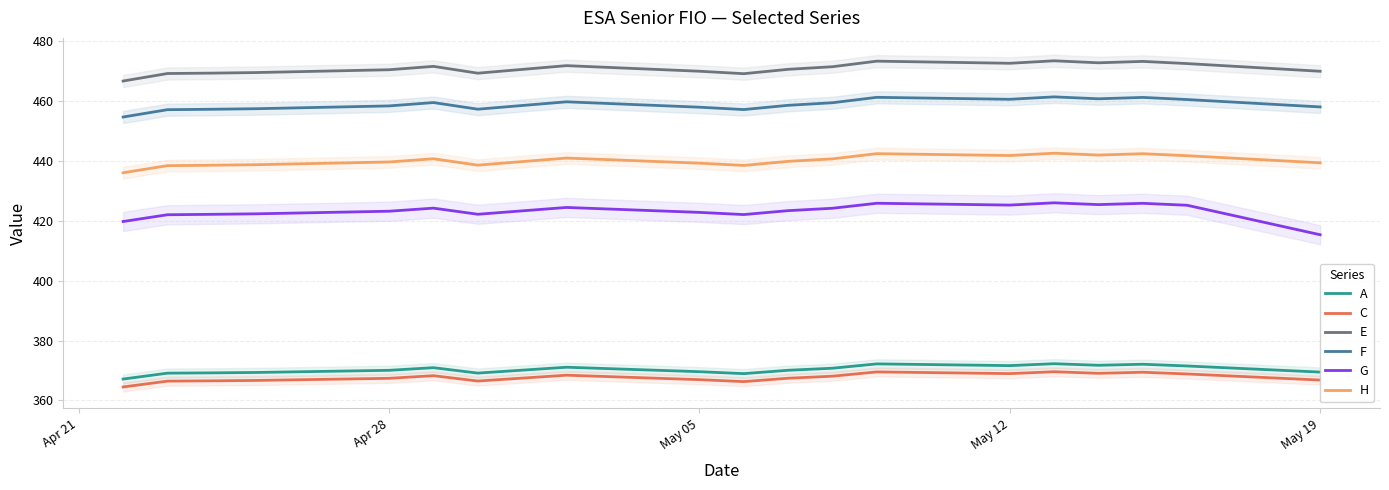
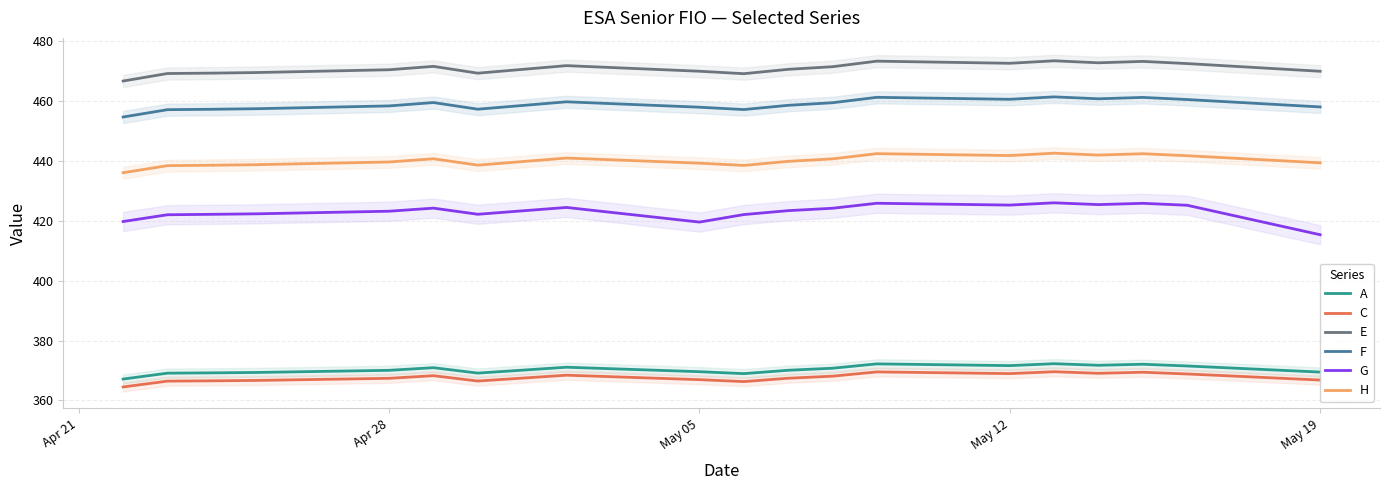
G, May 05: 423 -> 420
